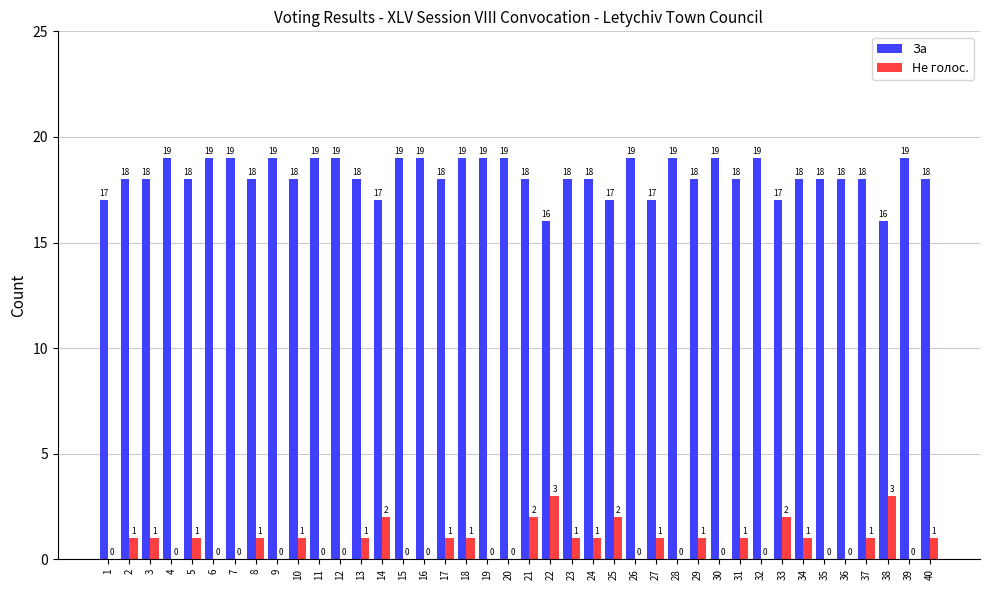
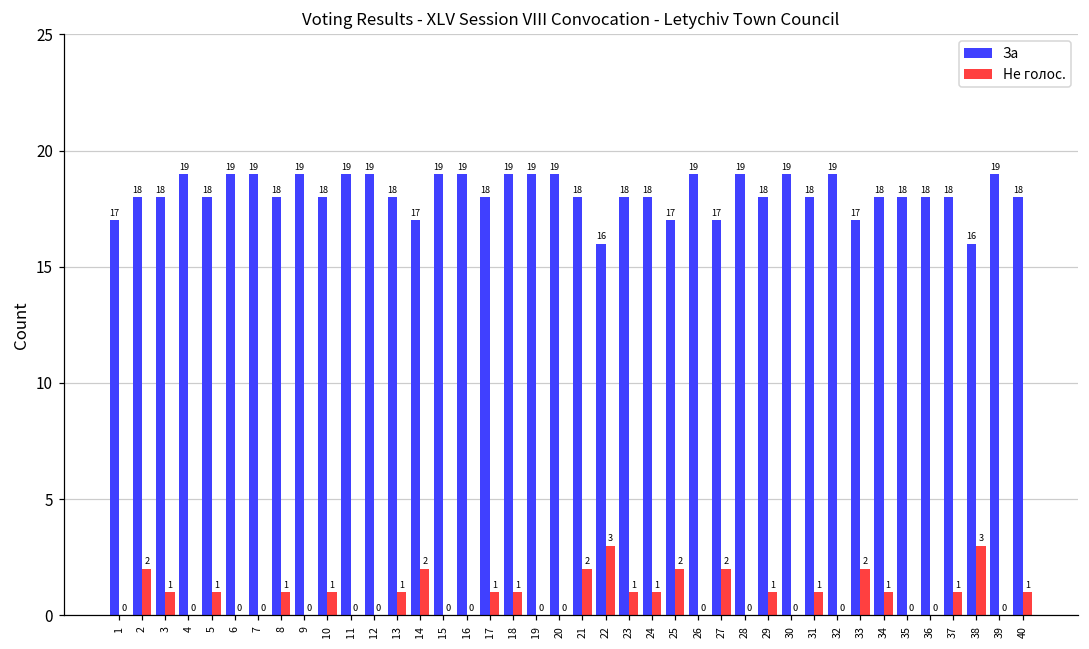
Не голос., 2: 1 -> 2
Не голос., 27: 1 -> 2
